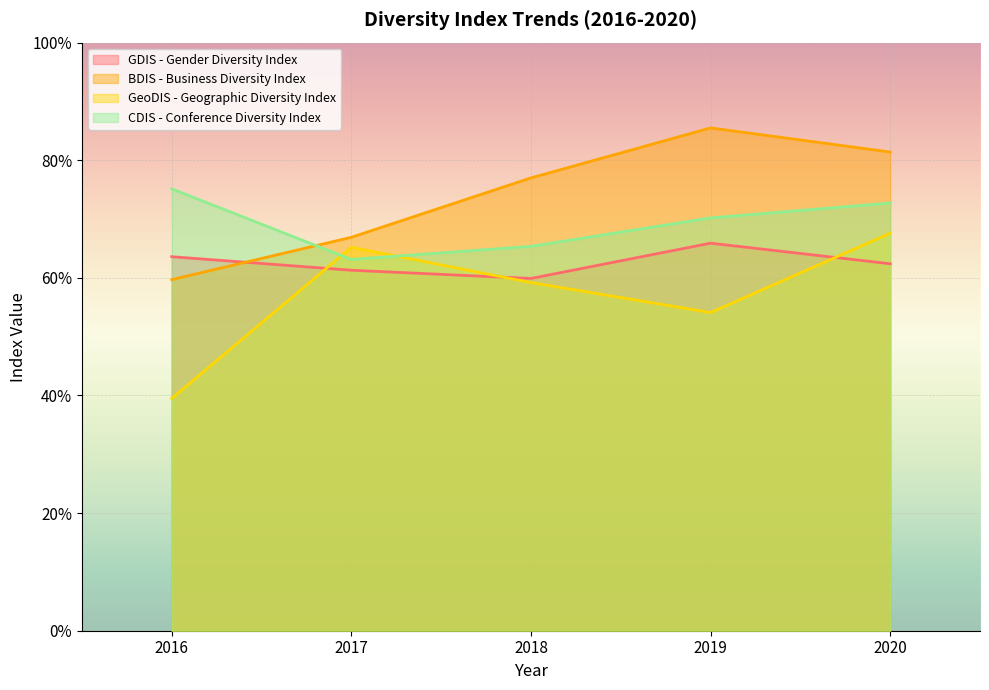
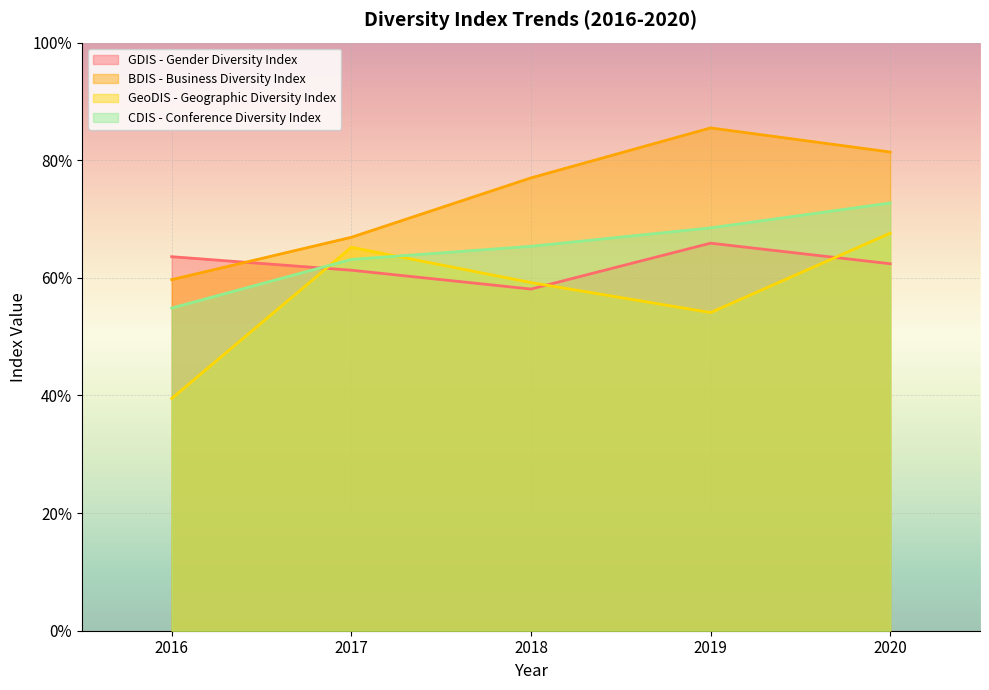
CDIS - Conference Diversity Index, 2016: 75% -> 55%
GDIS - Gender Diversity Index, 2018: 60% -> 58%
CDIS - Conference Diversity Index, 2019: 70% -> 69%
